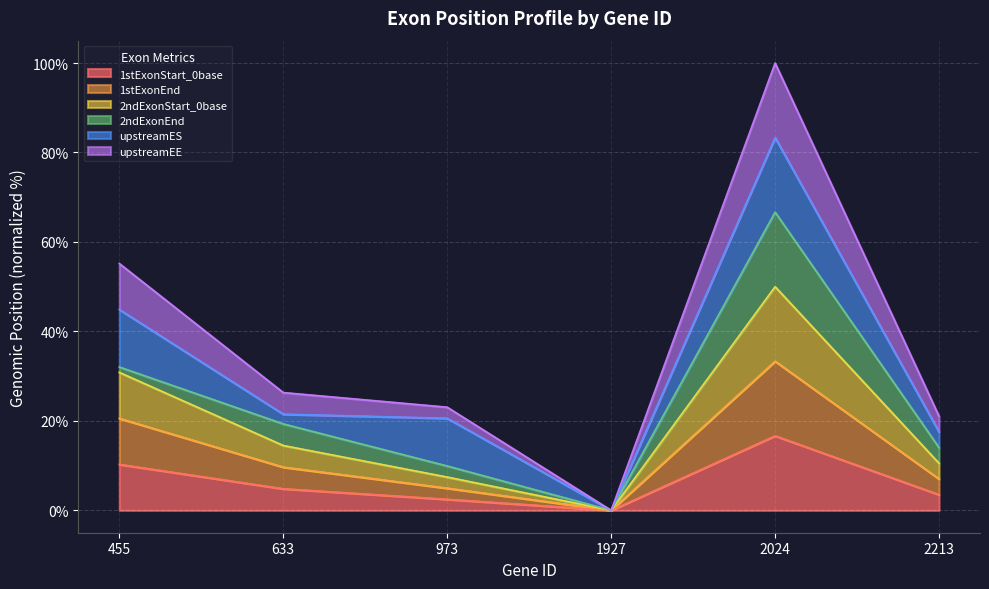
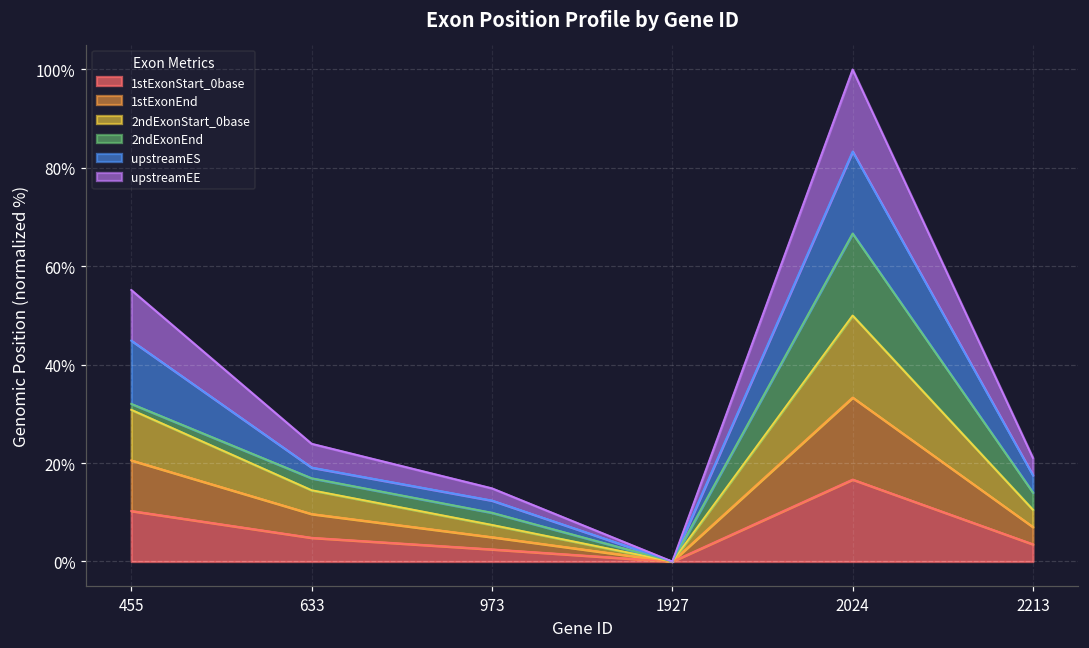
2ndExonEnd, 633: 5% -> 2%
upstreamES, 973: 11% -> 2%
